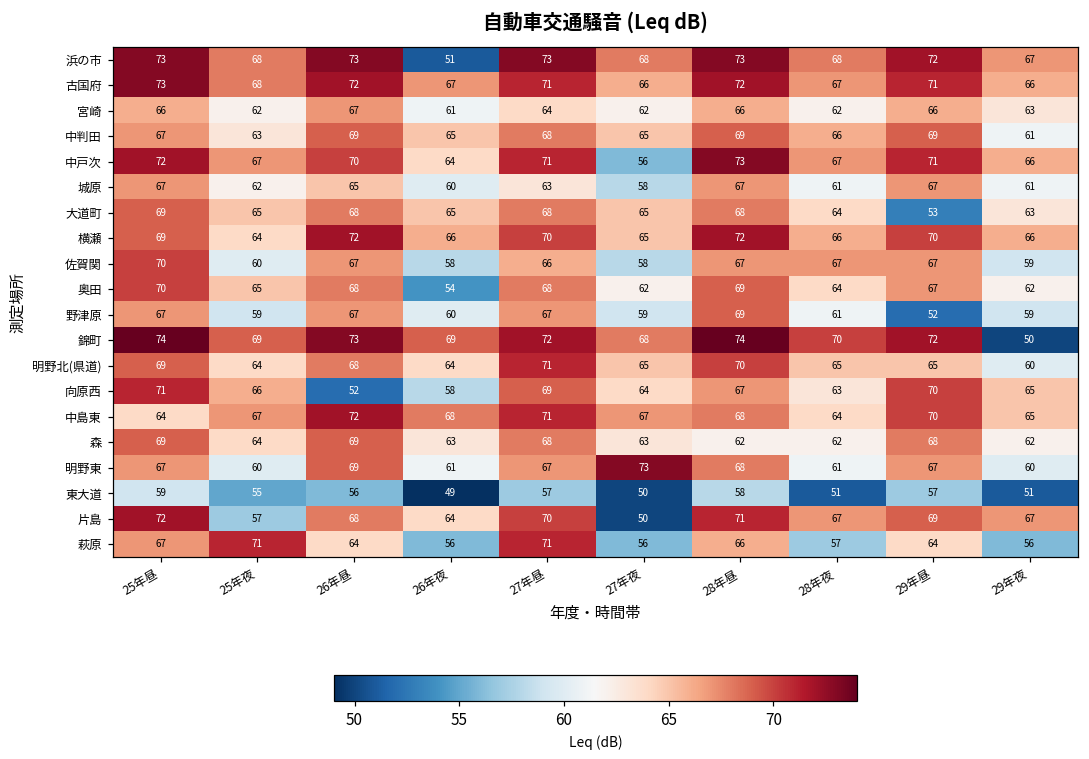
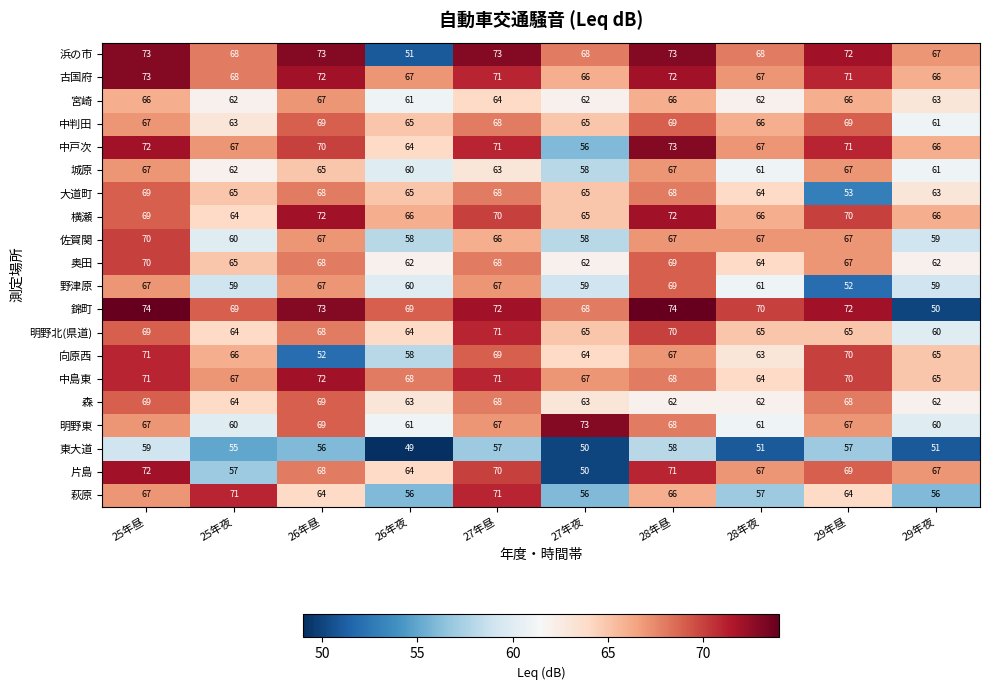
奥田, 26年夜: 54 -> 62
中島東, 25年昼: 64 -> 71
